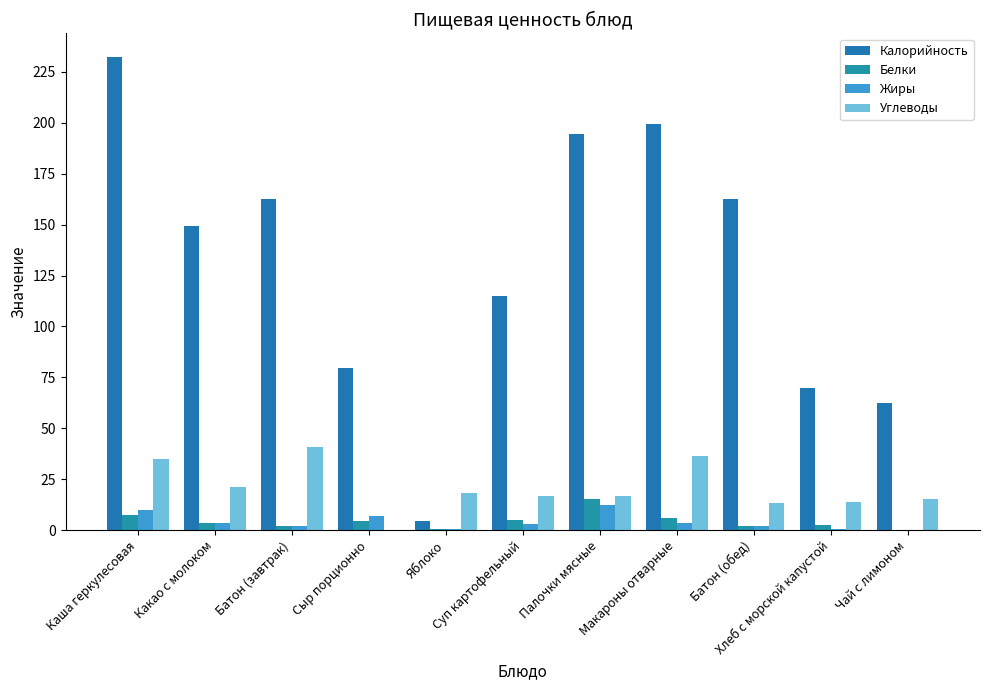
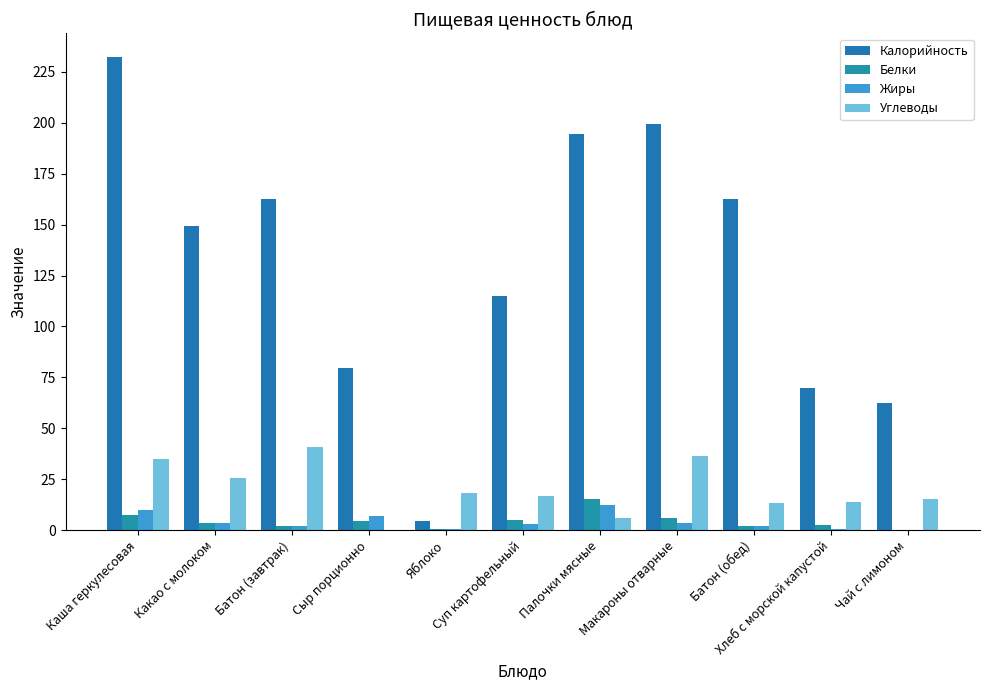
Углеводы, Какао с молоком: 21 -> 26
Углеводы, Палочки мясные: 17 -> 6
